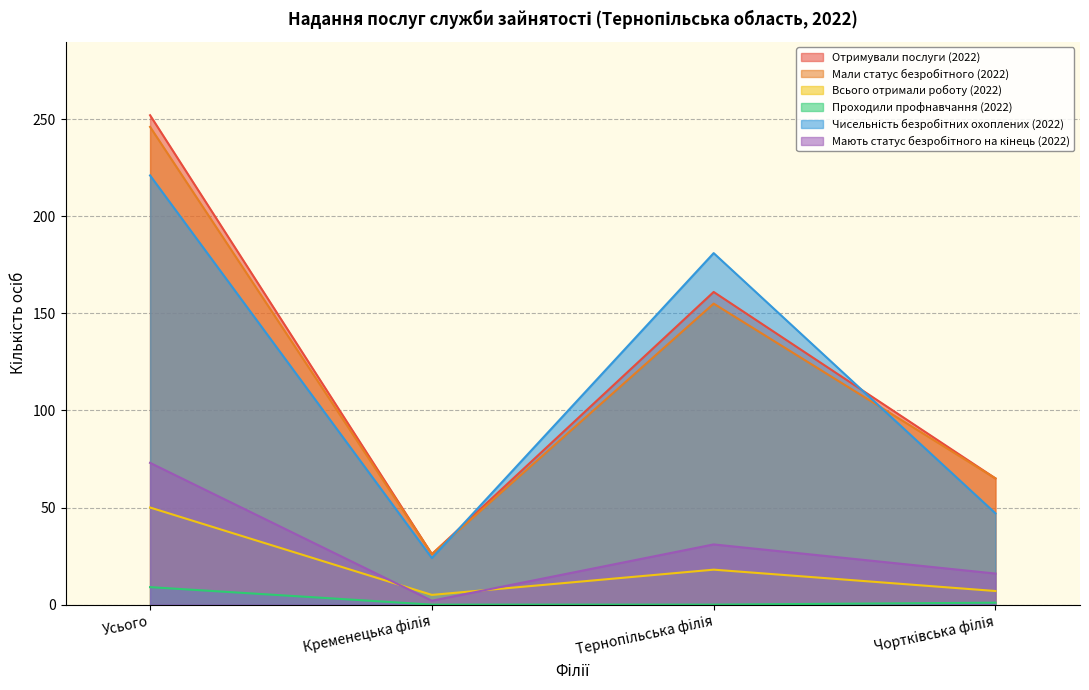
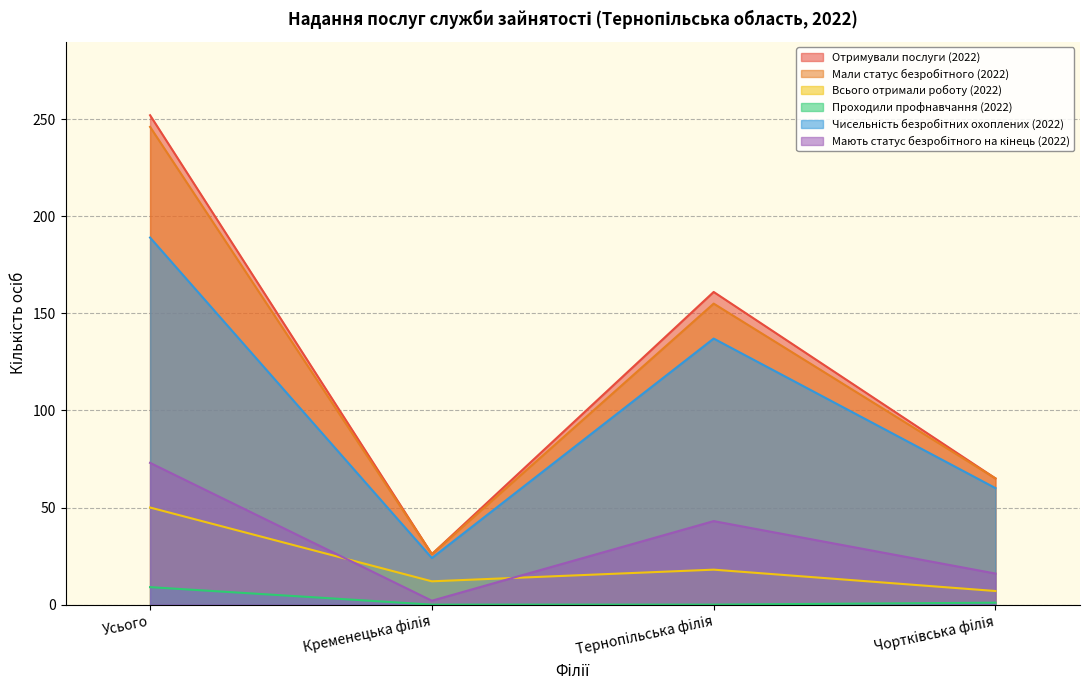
Чисельність безробітних охоплених (2022), Усього: 221 -> 189
Всього отримали роботу (2022), Кременецька філія: 5 -> 12
Чисельність безробітних охоплених (2022), Тернопільська філія: 181 -> 137
Мають статус безробітного на кінець (2022), Тернопільська філія: 31 -> 43
Чисельність безробітних охоплених (2022), Чортківська філія: 47 -> 60
